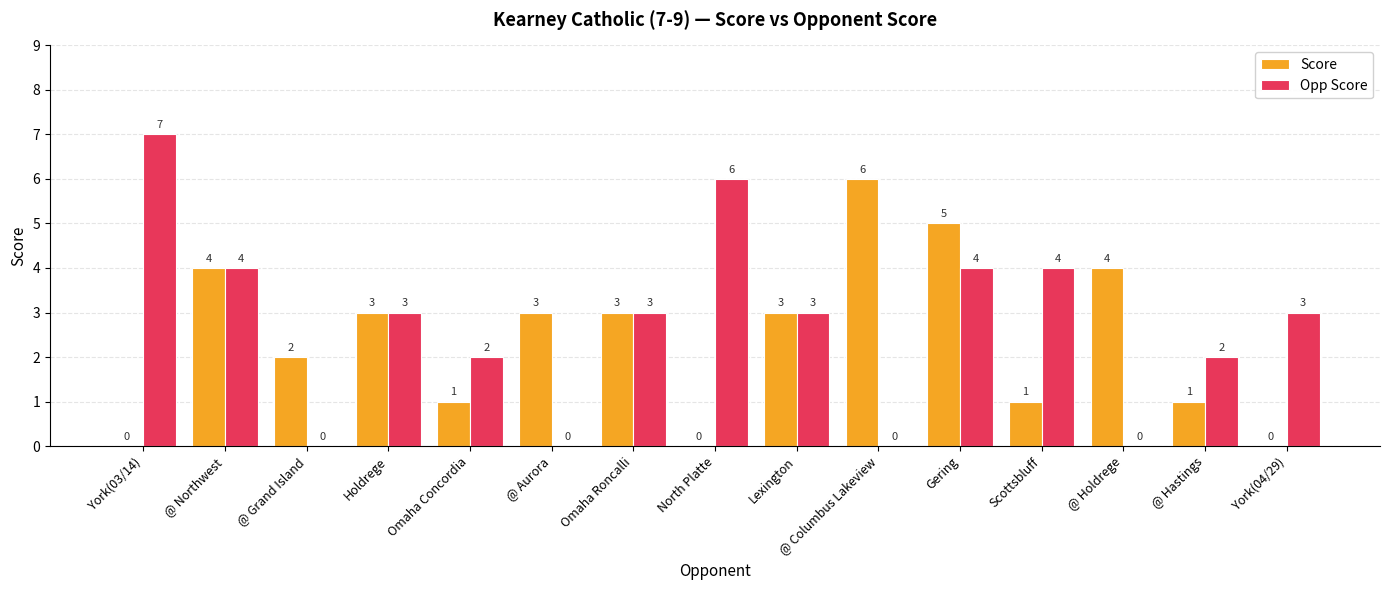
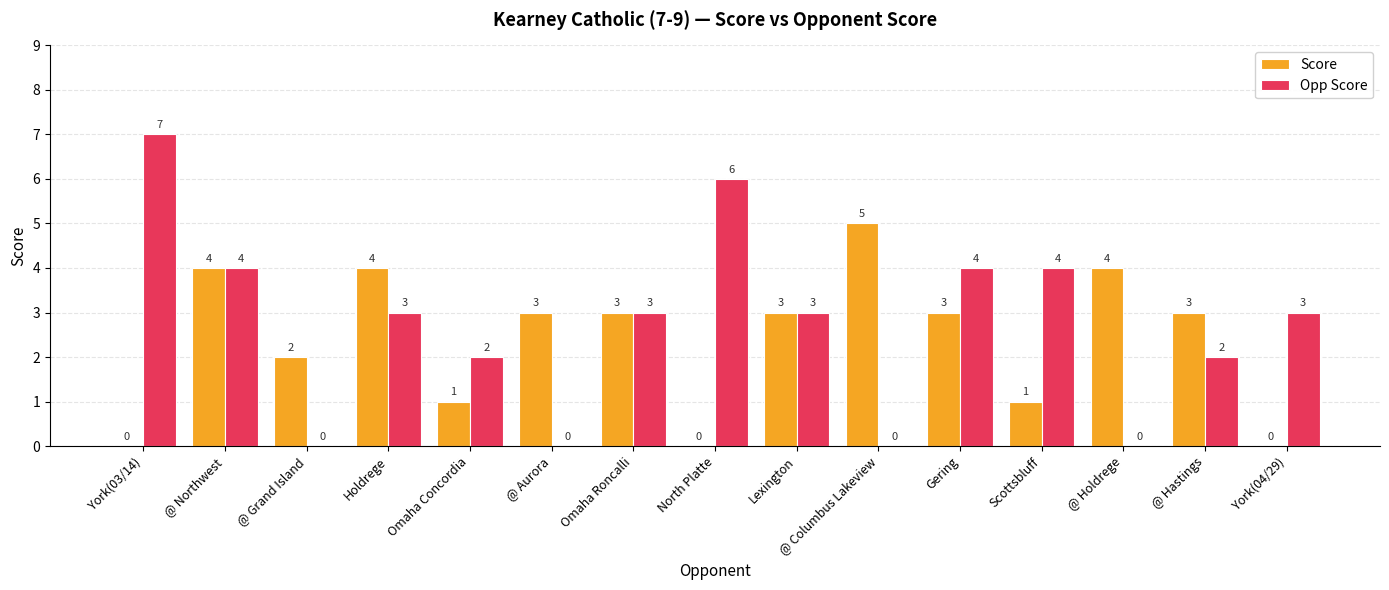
Score, Holdrege: 3 -> 4
Score, @ Columbus Lakeview: 6 -> 5
Score, Gering: 5 -> 3
Score, @ Hastings: 1 -> 3
